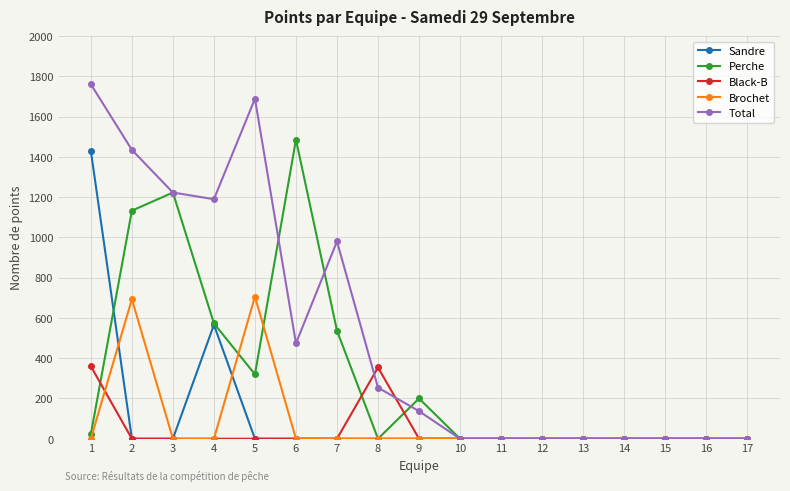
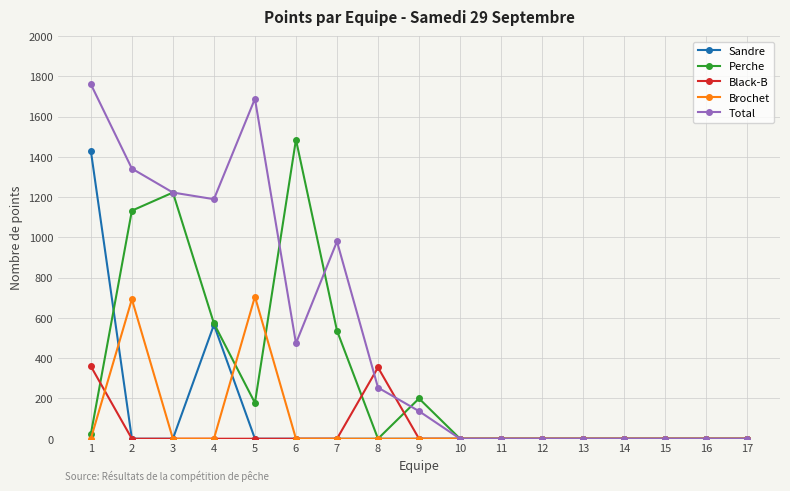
Total, 2: 1440 -> 1340
Perche, 5: 320 -> 180
